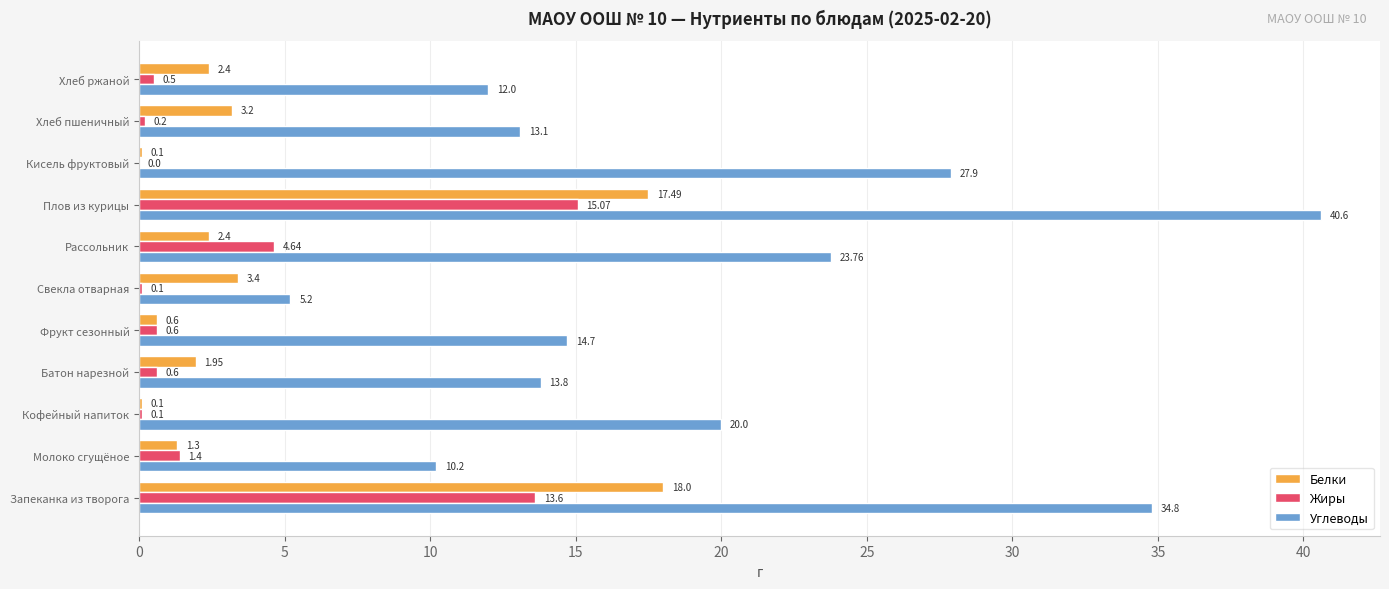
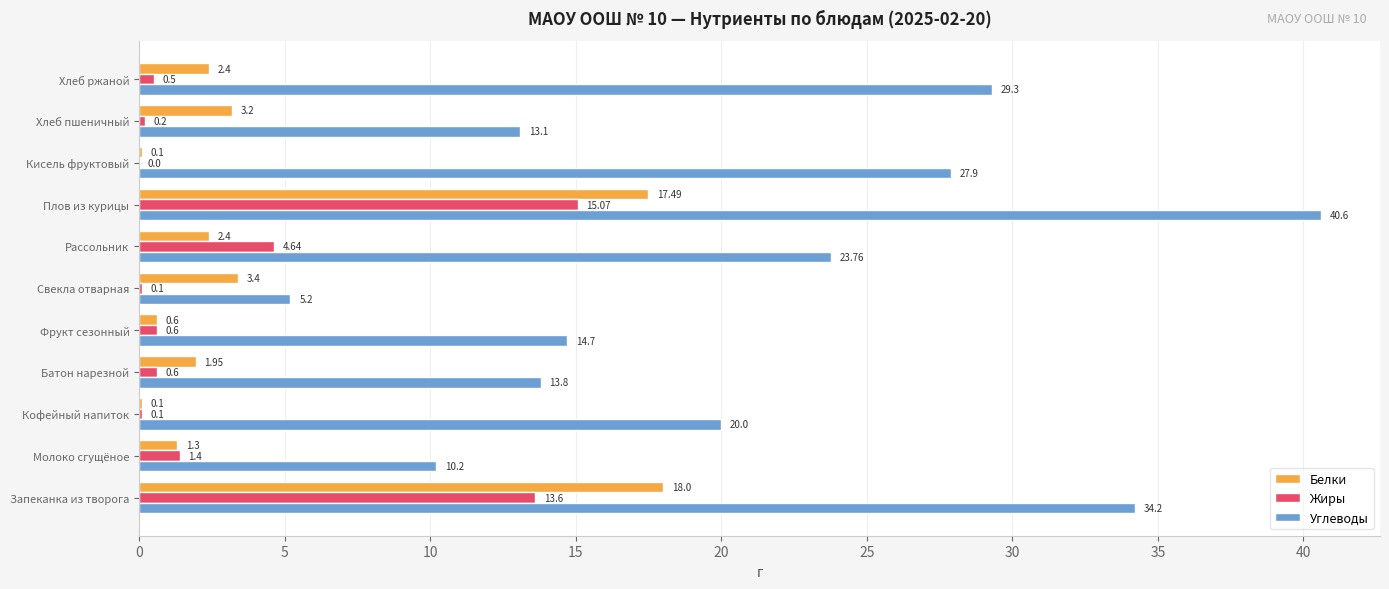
Углеводы, Хлеб ржаной: 12.0 -> 29.3
Углеводы, Запеканка из творога: 34.8 -> 34.2
